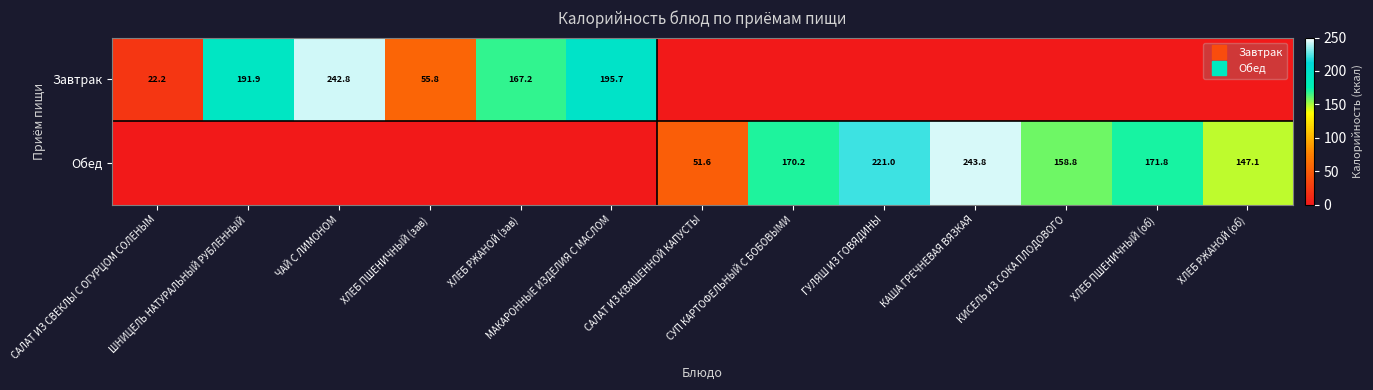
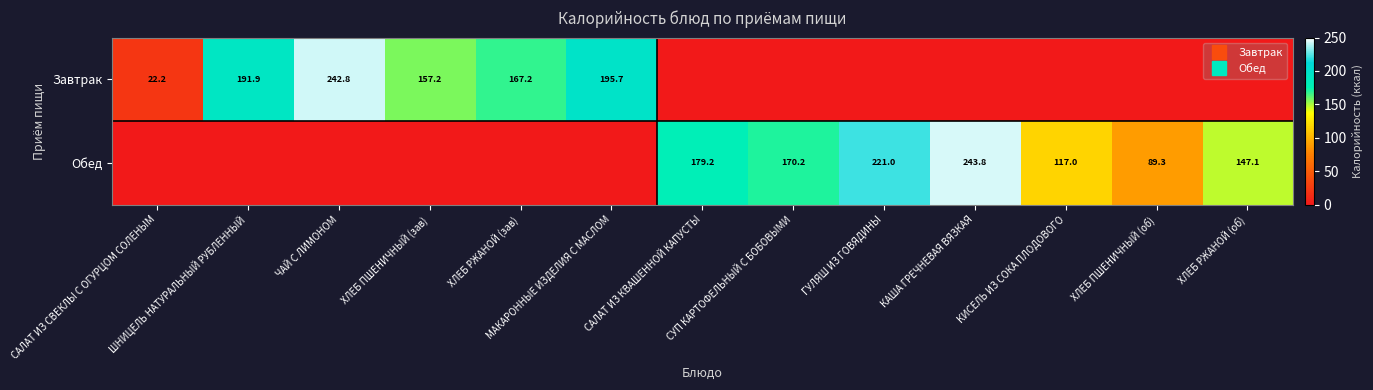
Завтрак, ХЛЕБ ПШЕНИЧНЫЙ (зав): 55.8 -> 157.2
Обед, САЛАТ ИЗ КВАШЕННОЙ КАПУСТЫ: 51.6 -> 179.2
Обед, КИСЕЛЬ ИЗ СОКА ПЛОДОВОГО: 158.8 -> 117.0
Обед, ХЛЕБ ПШЕНИЧНЫЙ (об): 171.8 -> 89.3
